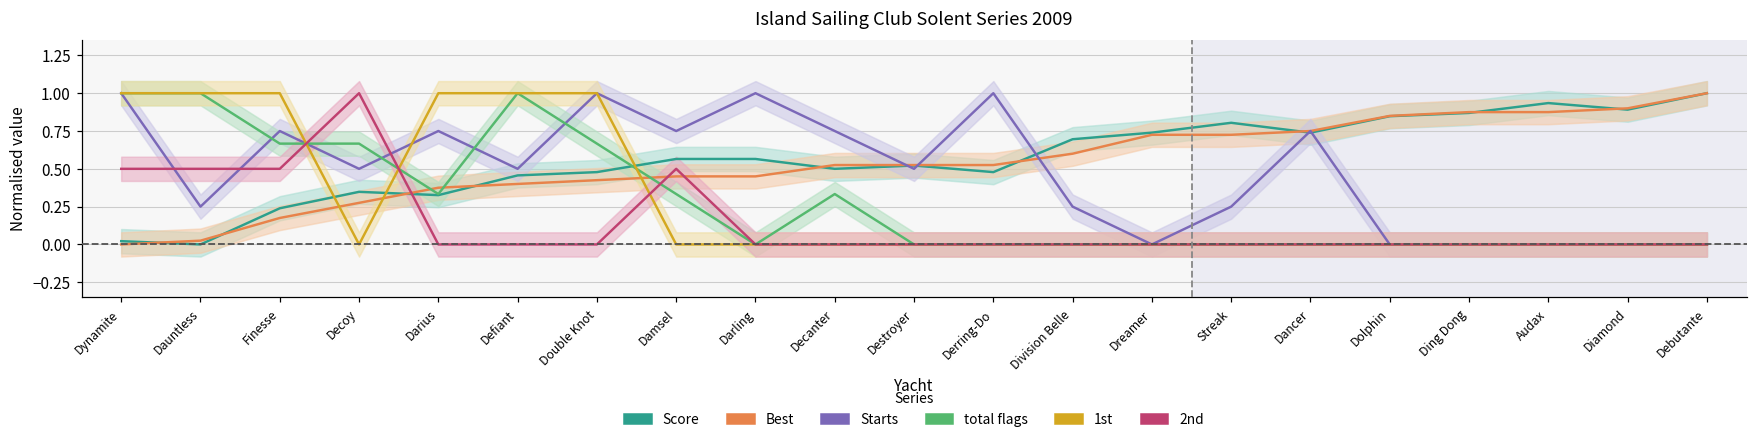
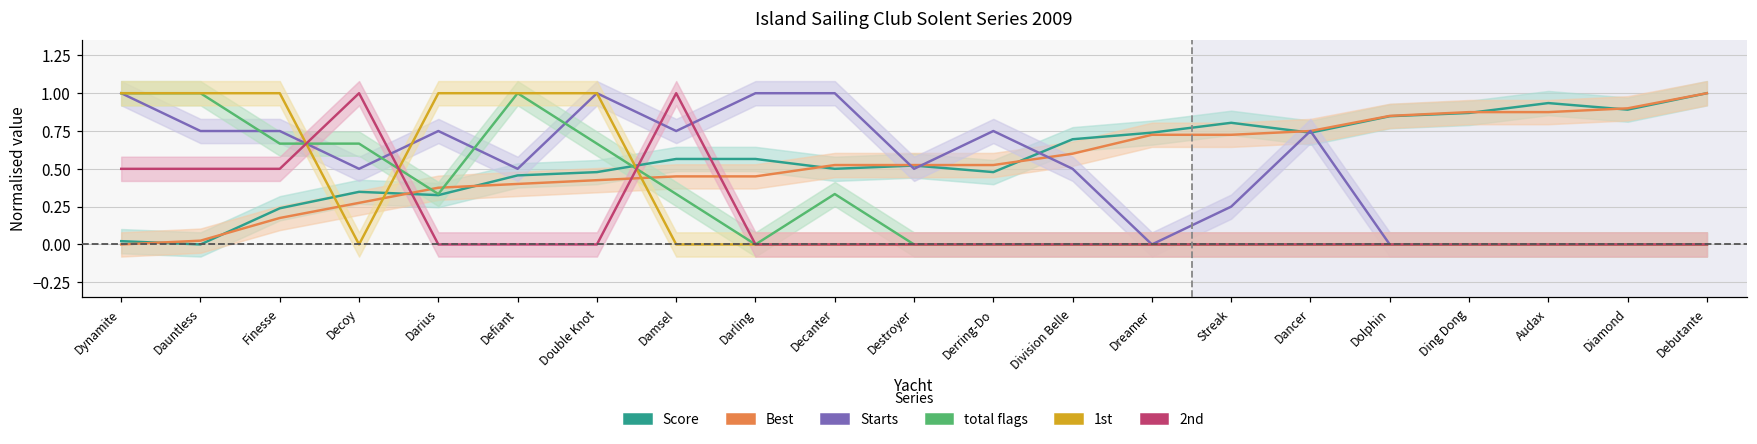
Starts, Dauntless: 0.25 -> 0.75
2nd, Damsel: 0.50 -> 1.00
Starts, Decanter: 0.75 -> 1.00
Starts, Derring-Do: 1.00 -> 0.75
Starts, Division Belle: 0.25 -> 0.50
